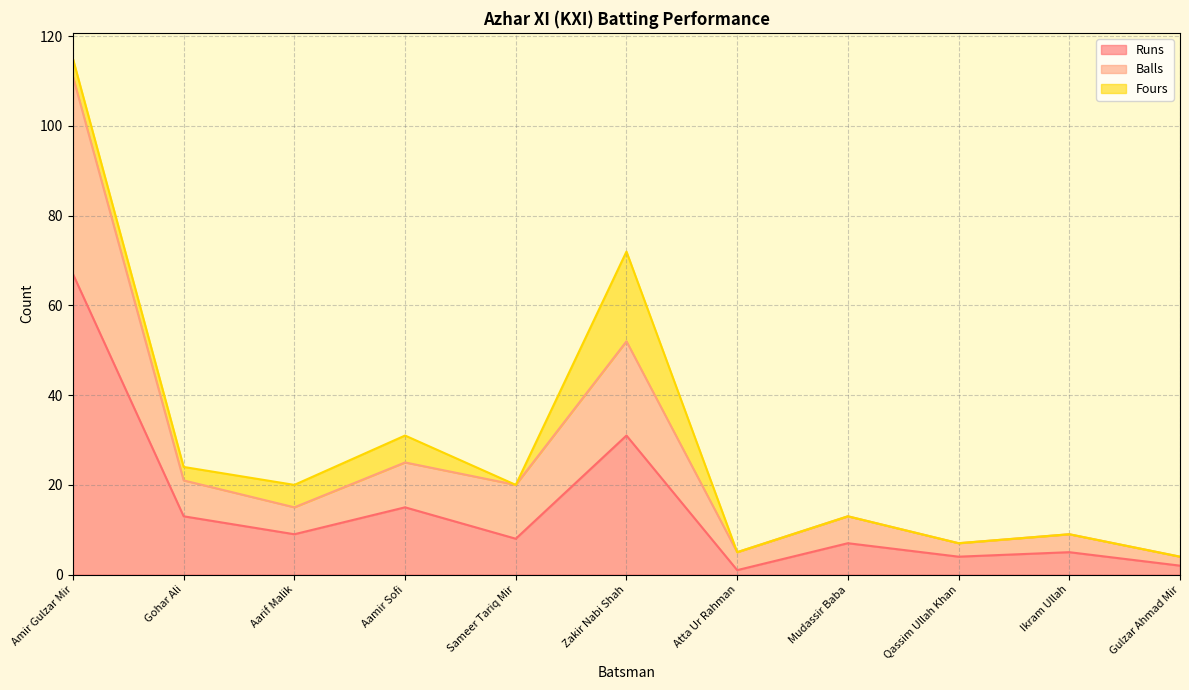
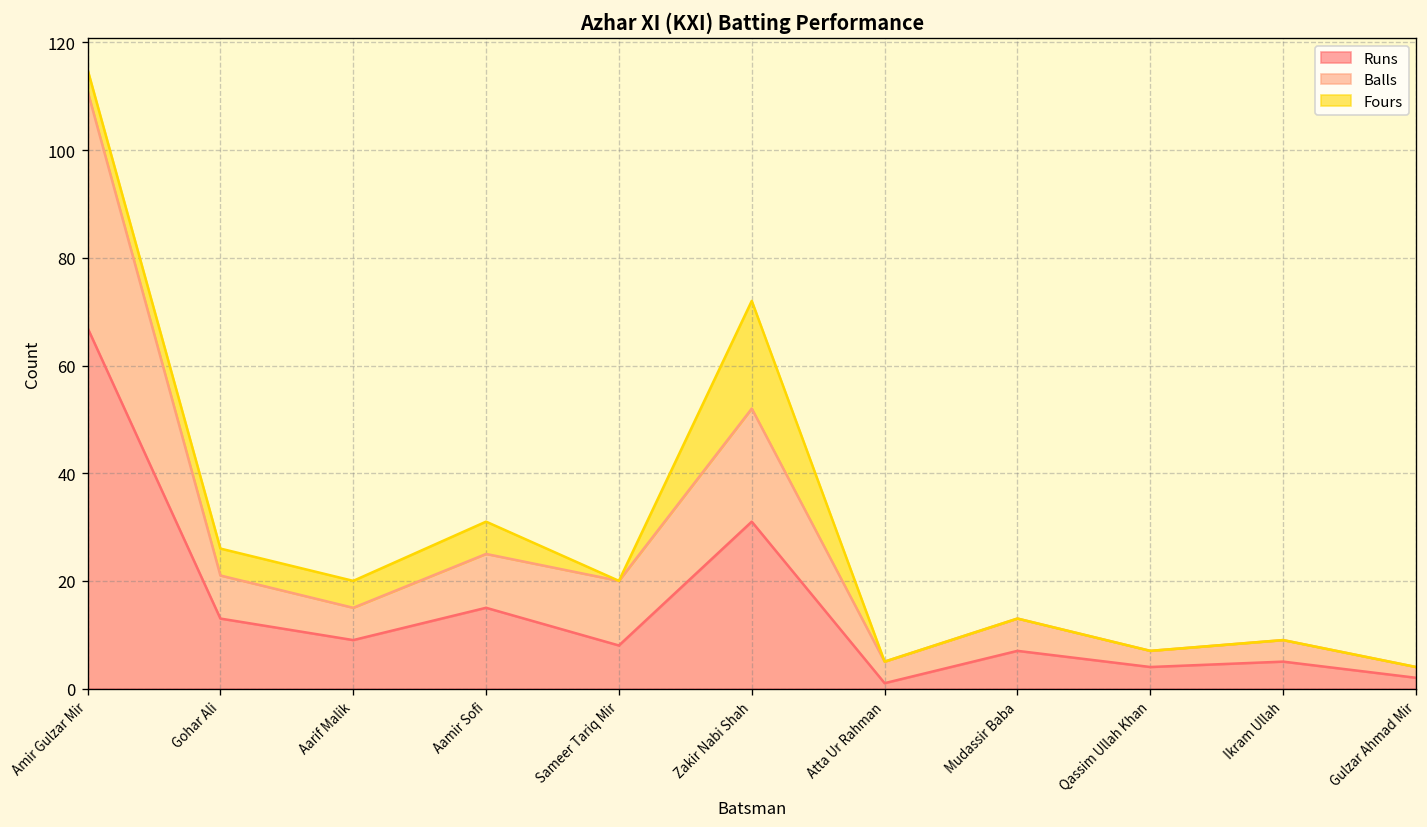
Fours, Gohar Ali: 3 -> 5
